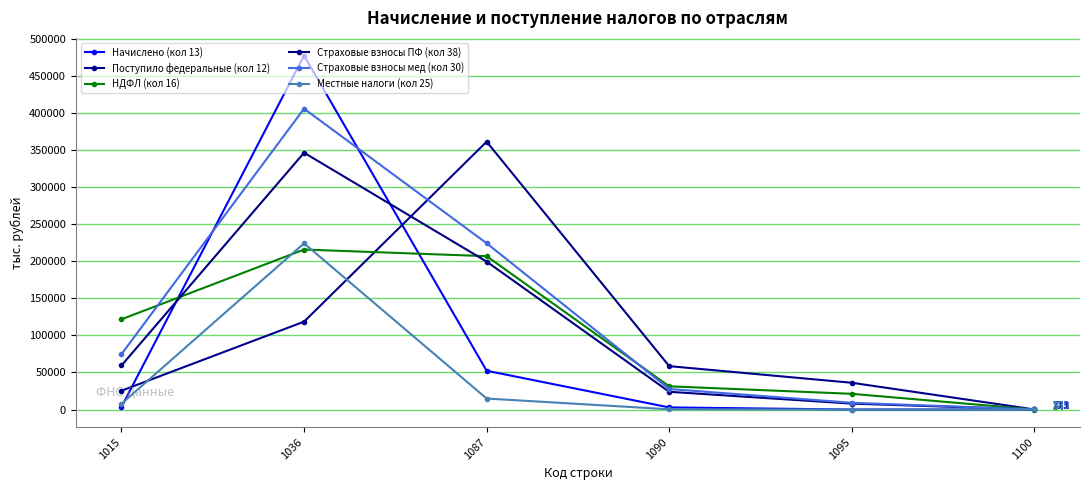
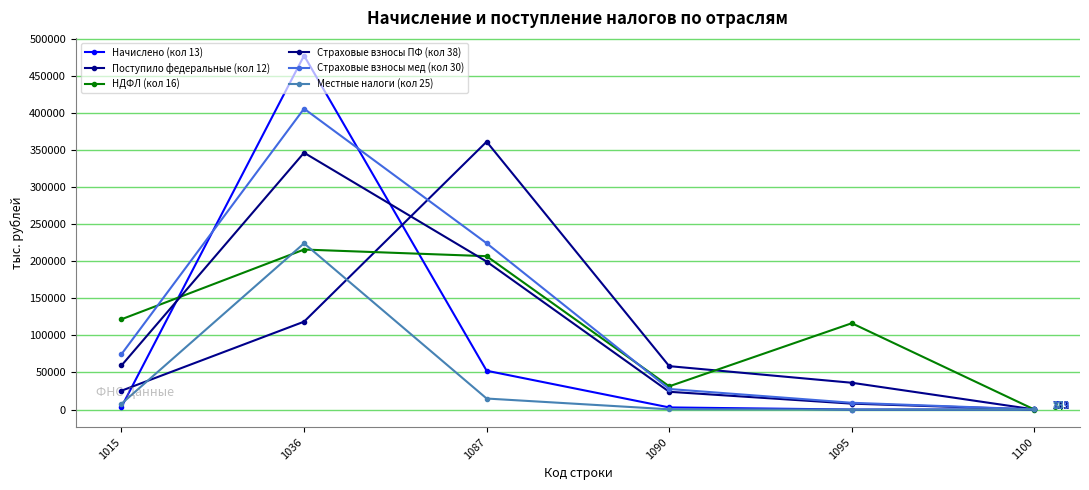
НДФЛ (кол 16), 1095: 20000 -> 120000
